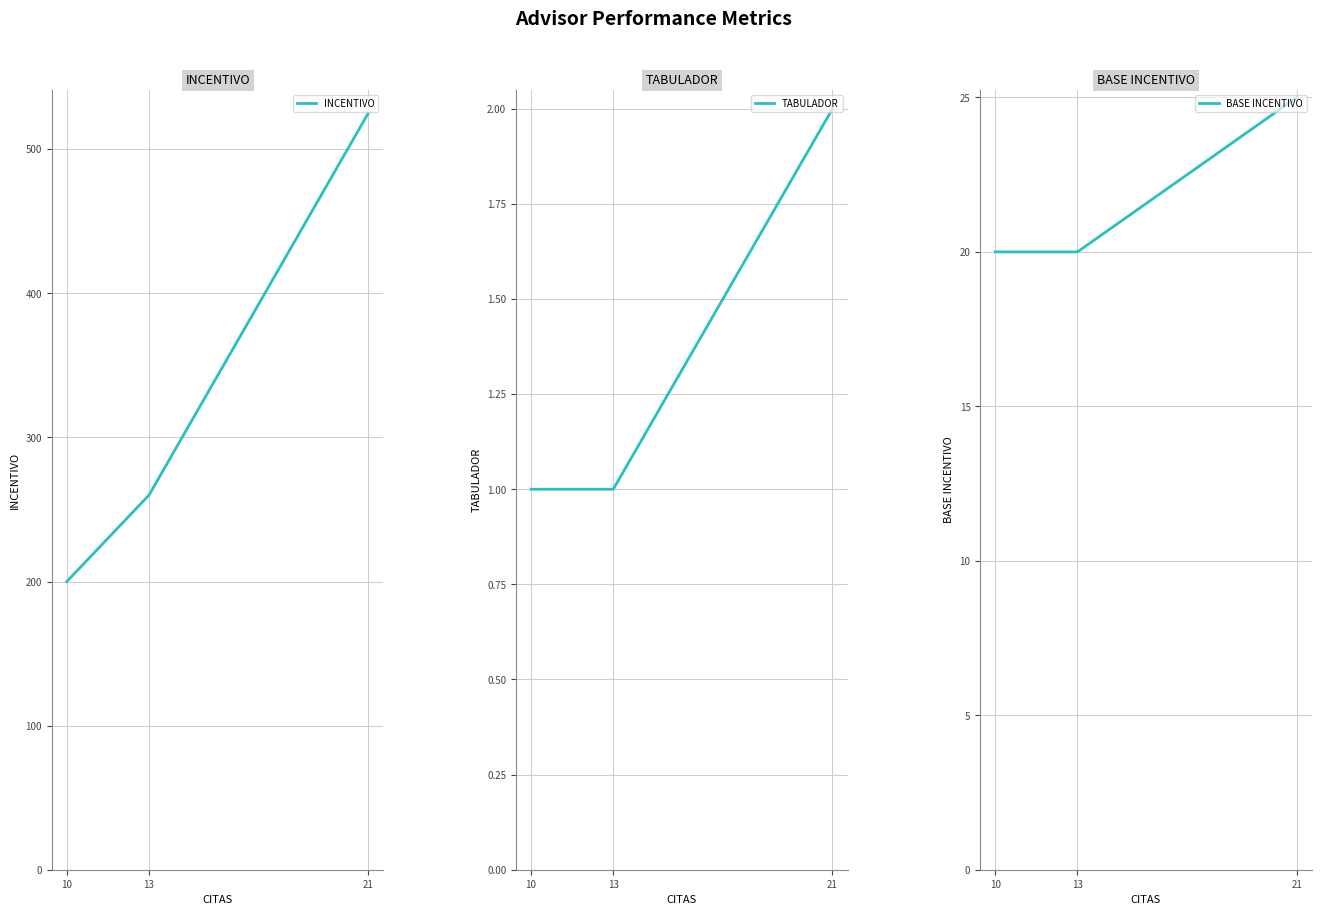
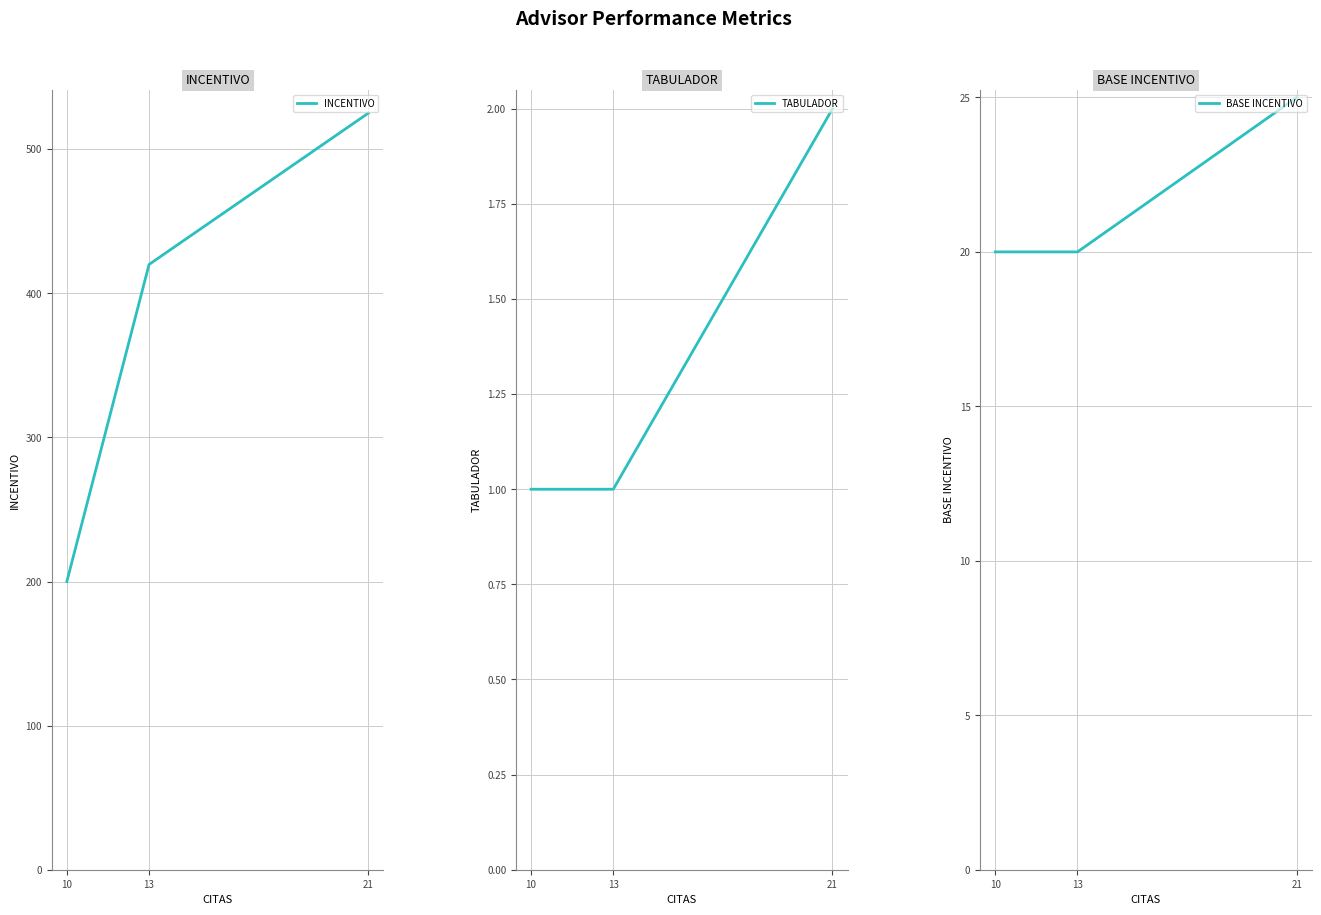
INCENTIVO, 13: 260 -> 420
